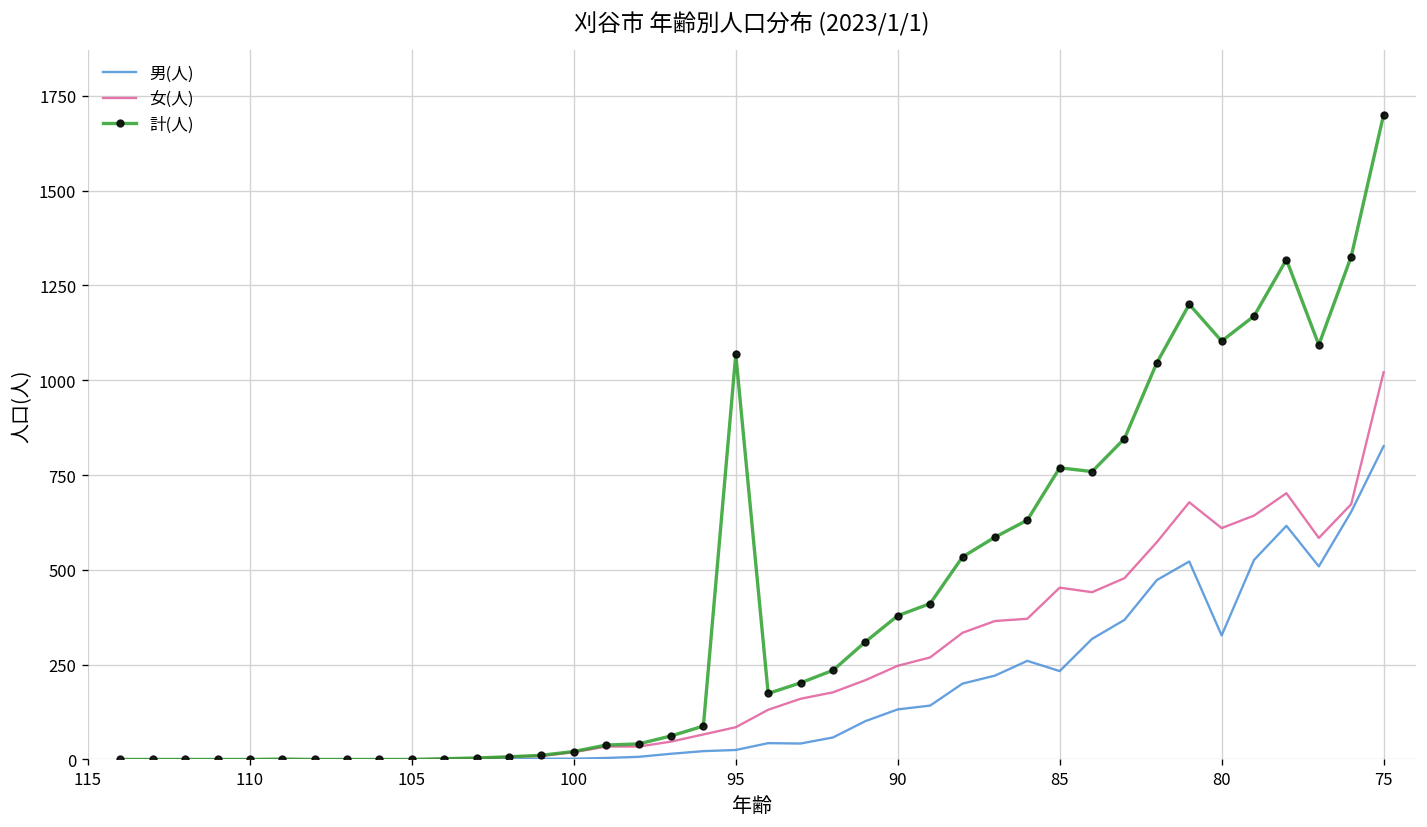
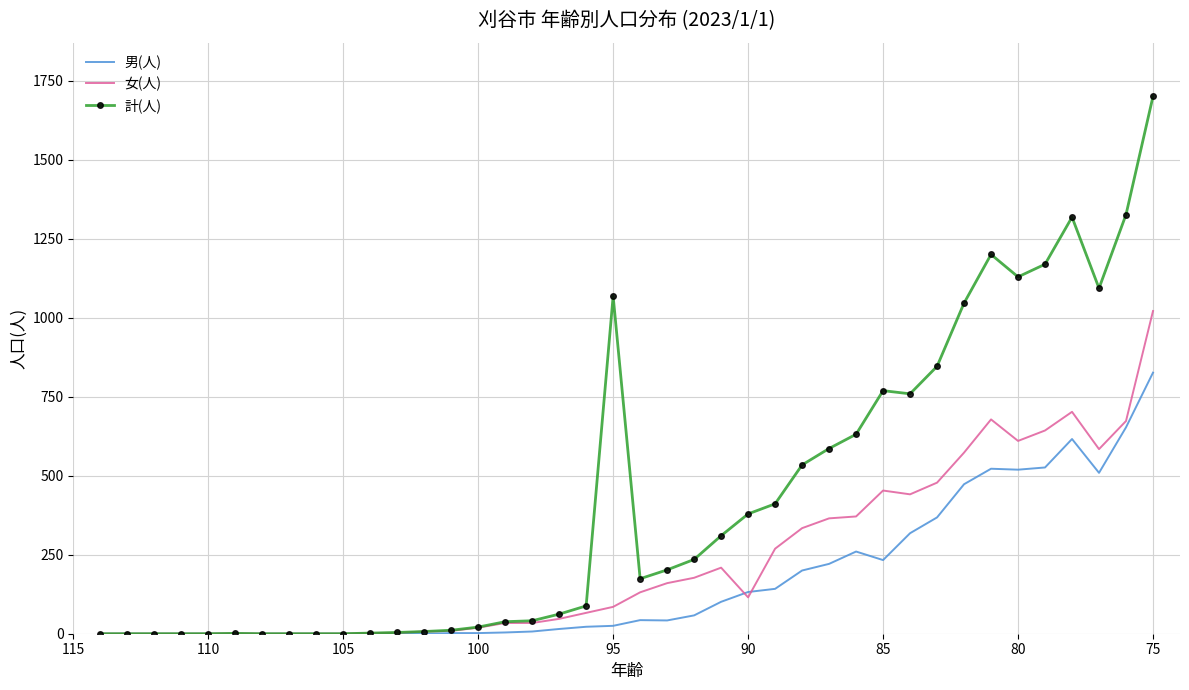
女(人), 90: 250 -> 120
男(人), 80: 330 -> 520
計(人), 80: 1100 -> 1130
